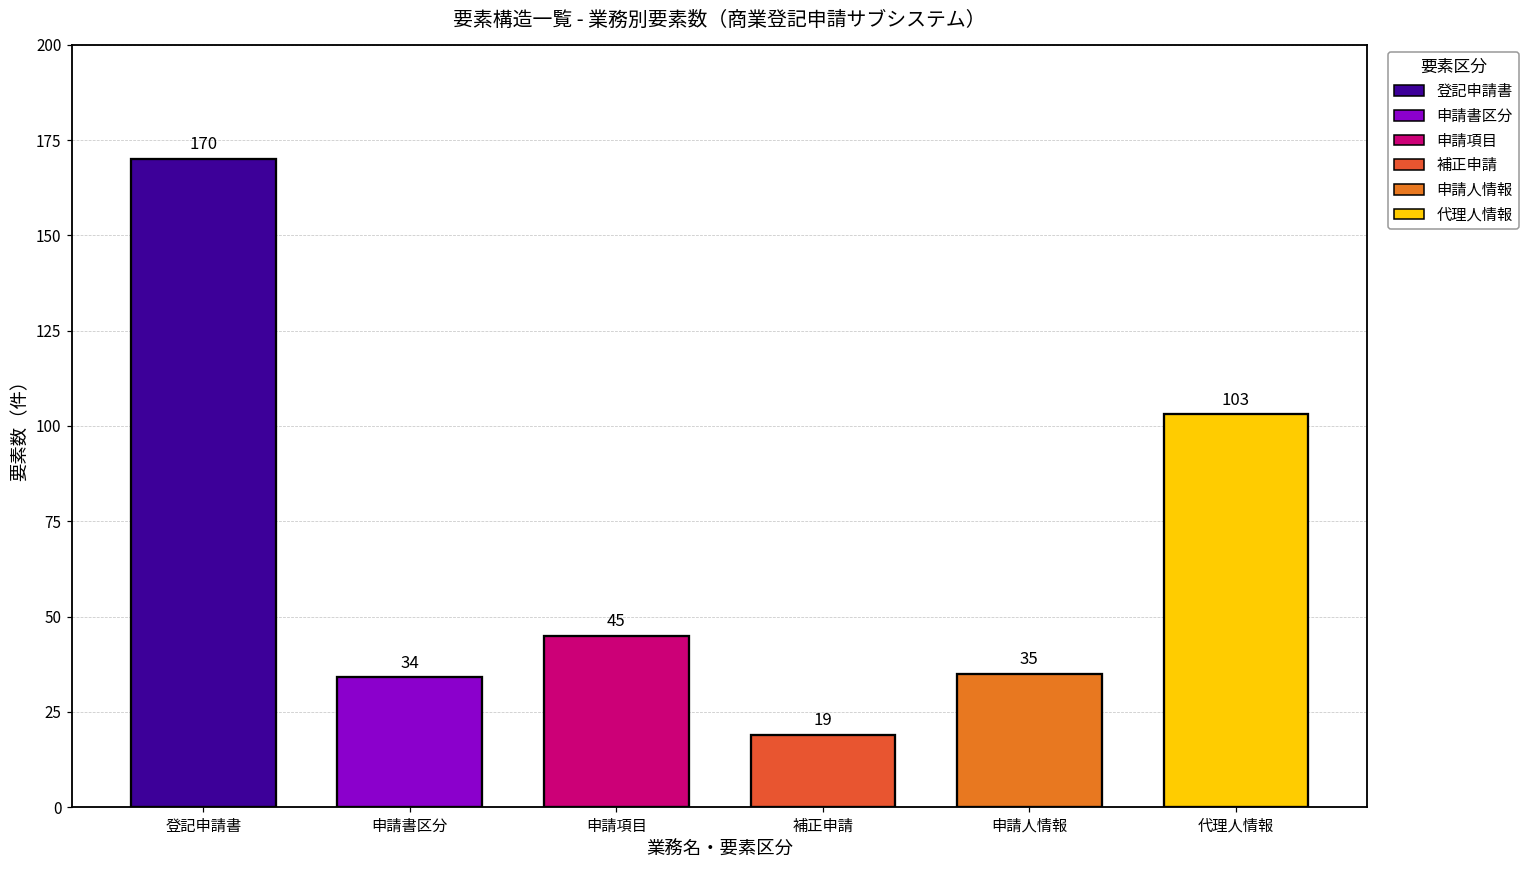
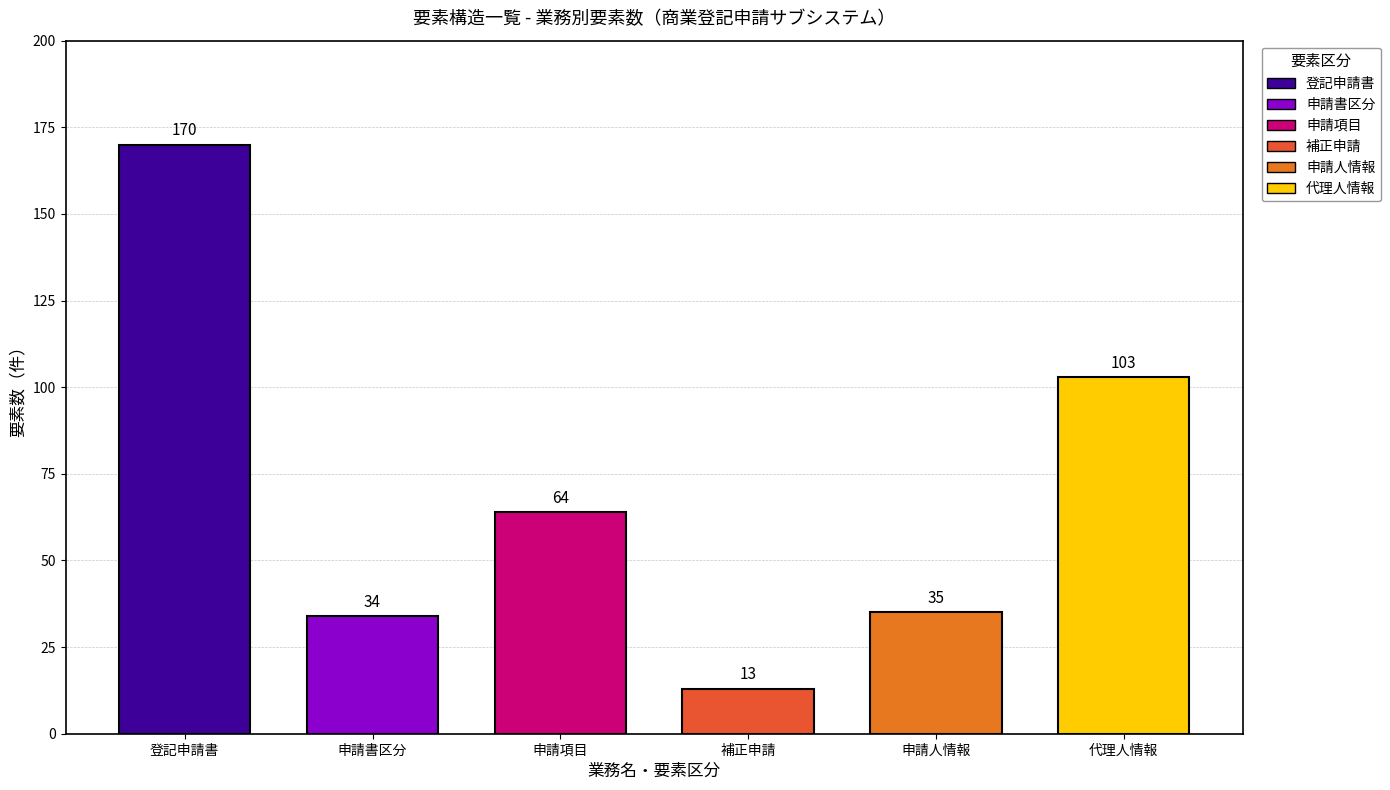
申請項目: 45 -> 64
補正申請: 19 -> 13
